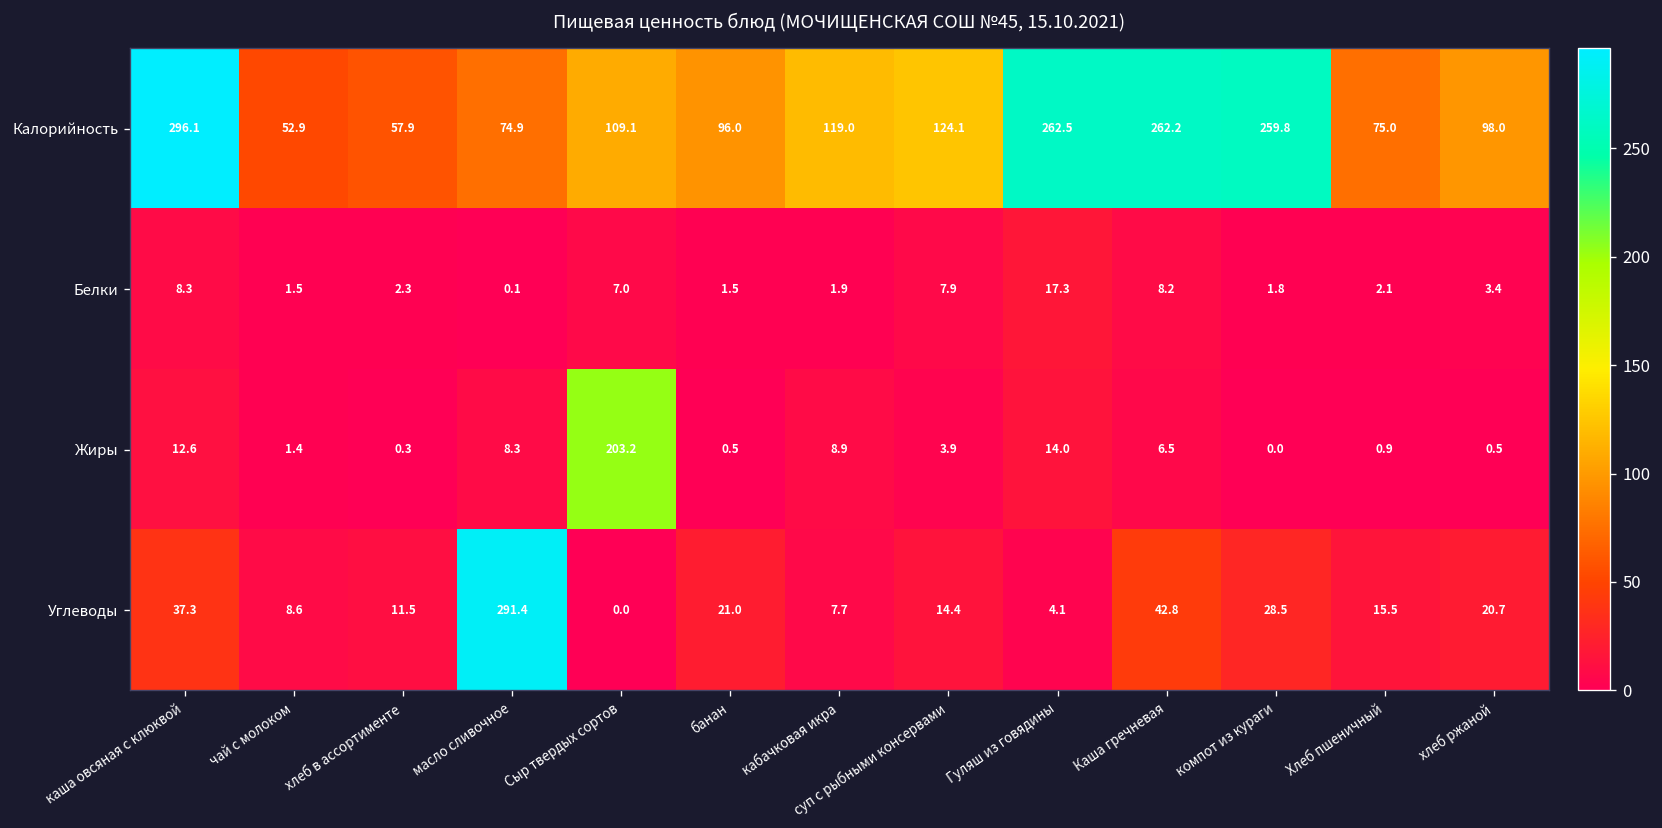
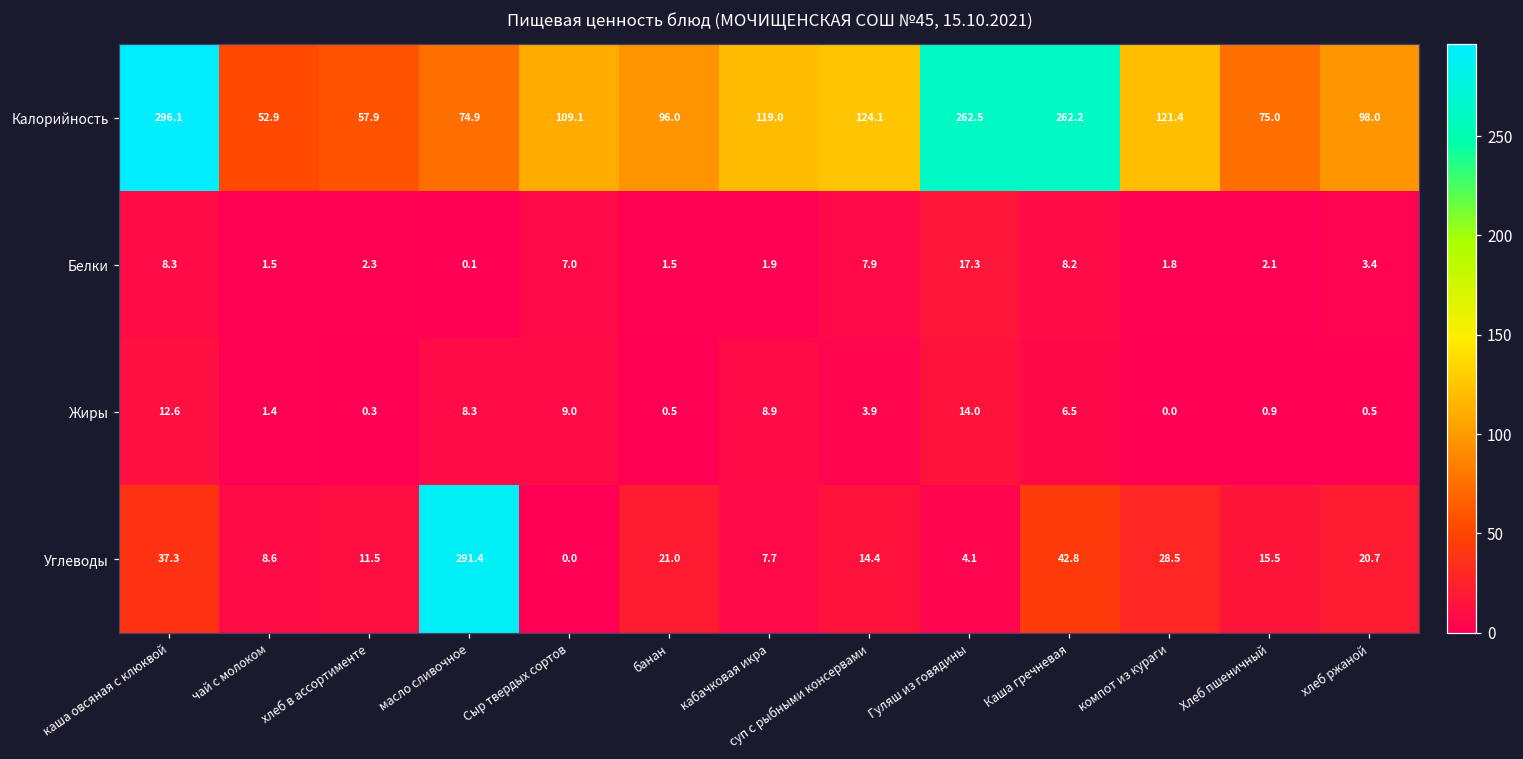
Калорийность, компот из кураги: 259.8 -> 121.4
Жиры, Сыр твердых сортов: 203.2 -> 9.0
